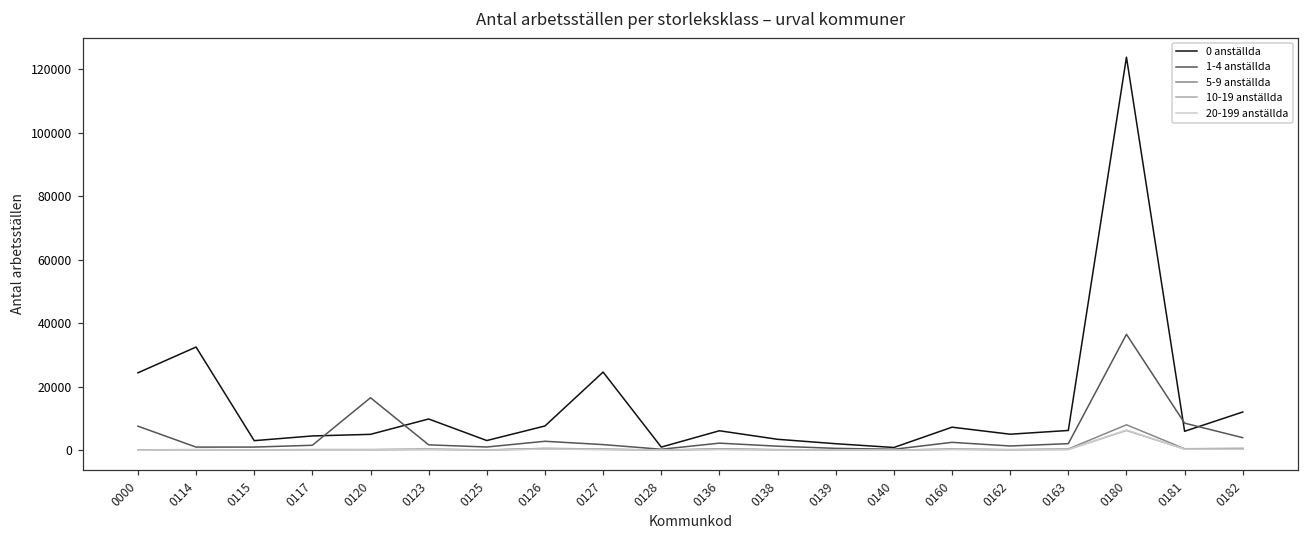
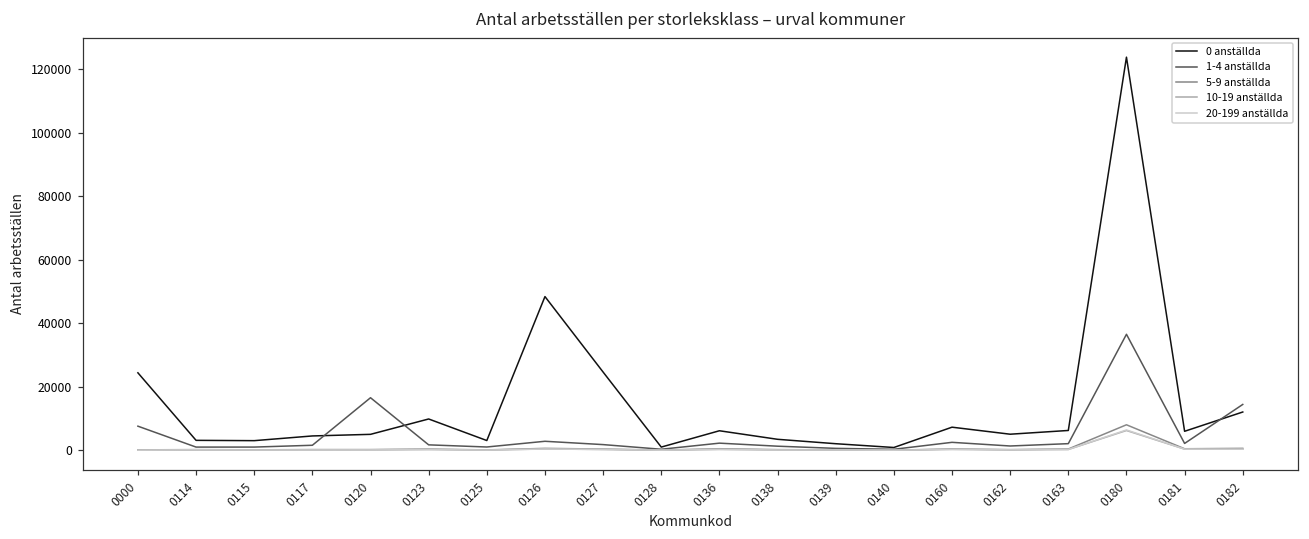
0 anställda, 0114: 33000 -> 3000
0 anställda, 0126: 8000 -> 48000
1-4 anställda, 0181: 9000 -> 2000
1-4 anställda, 0182: 4000 -> 14000
